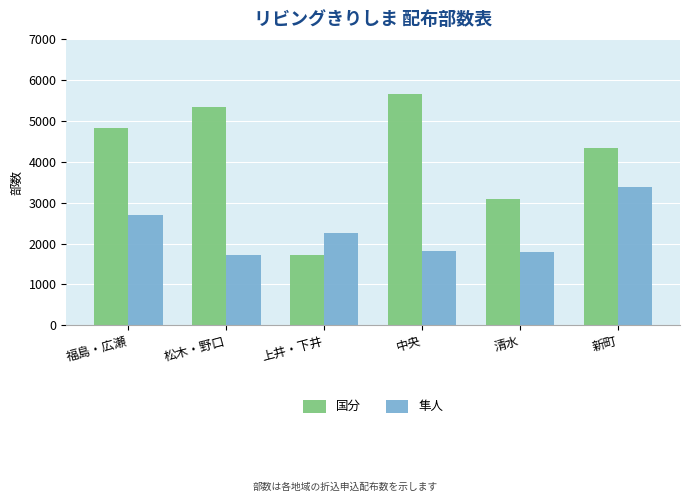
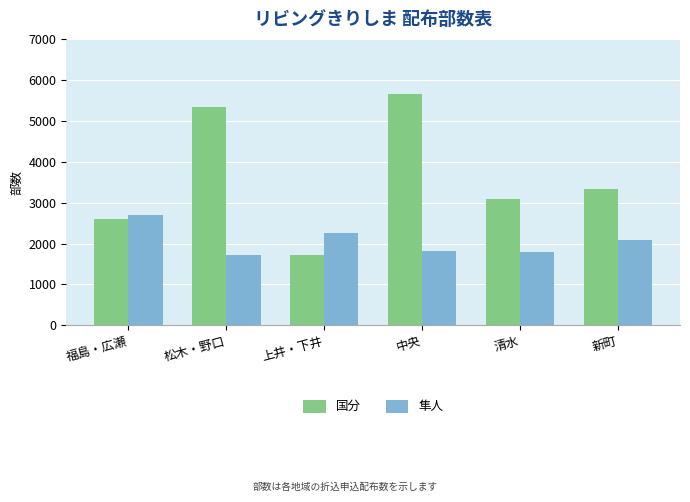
国分, 福島・広瀬: 4800 -> 2600
国分, 新町: 4300 -> 3300
隼人, 新町: 3400 -> 2100
